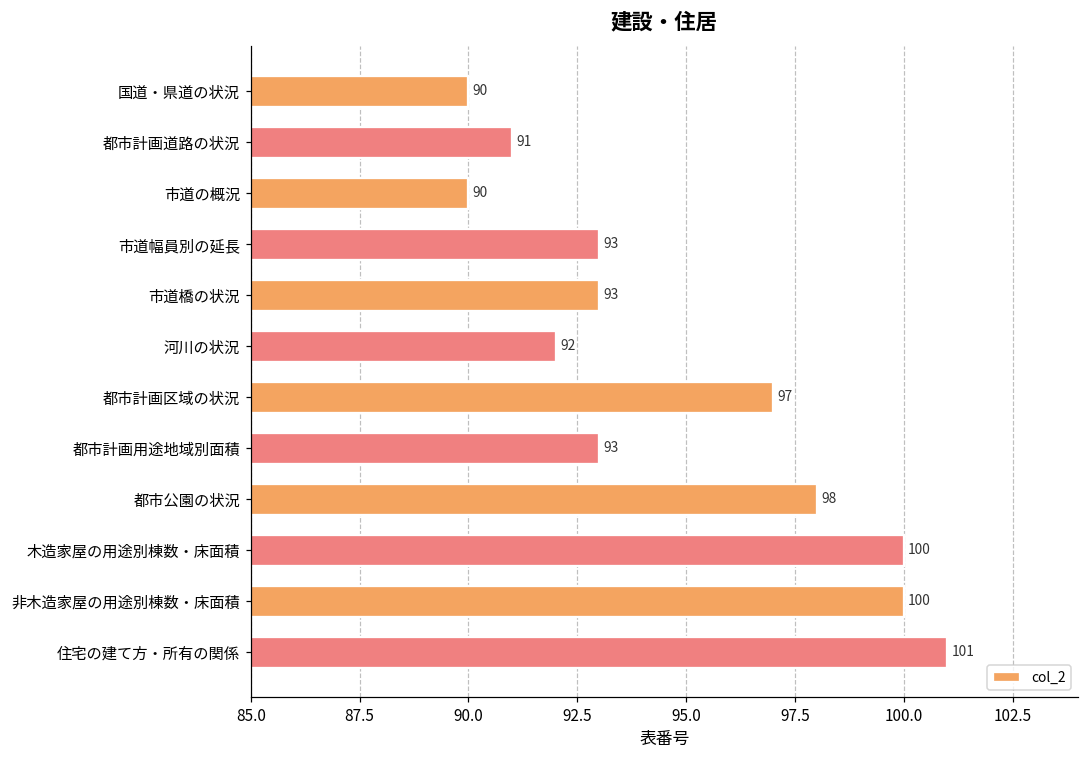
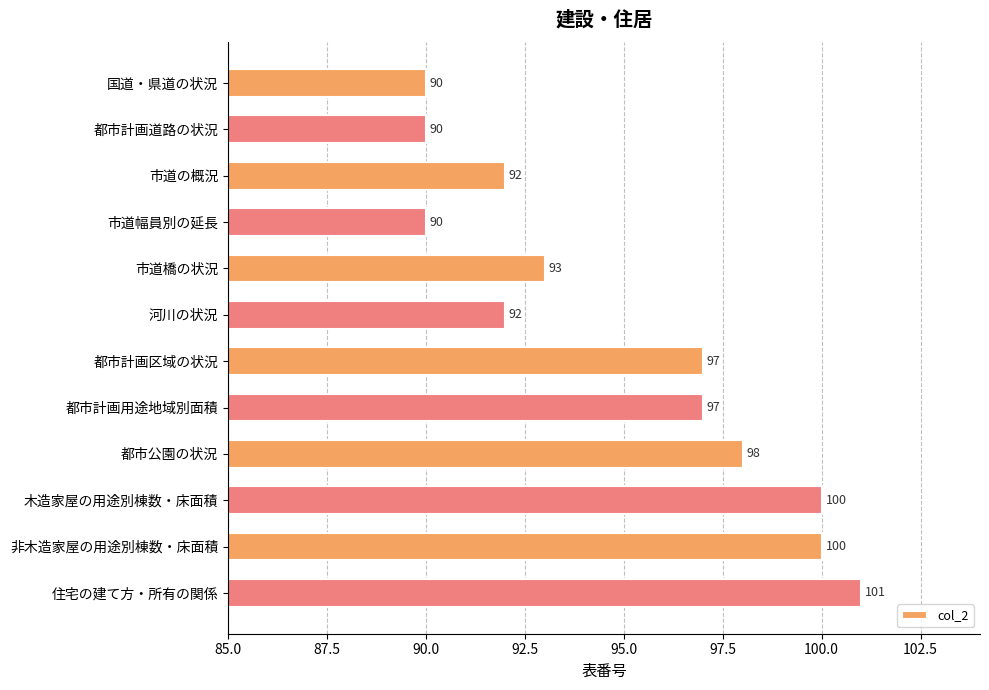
都市計画道路の状況: 91 -> 90
市道の概況: 90 -> 92
市道幅員別の延長: 93 -> 90
都市計画用途地域別面積: 93 -> 97
